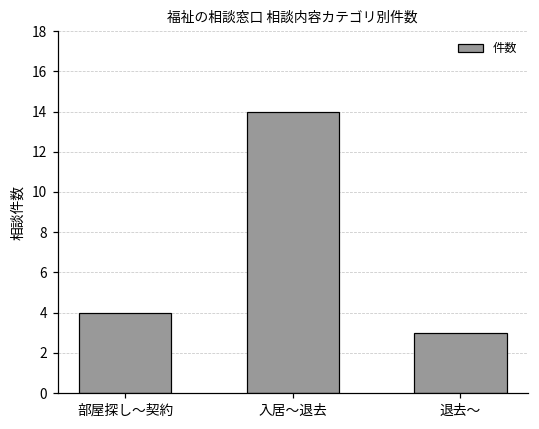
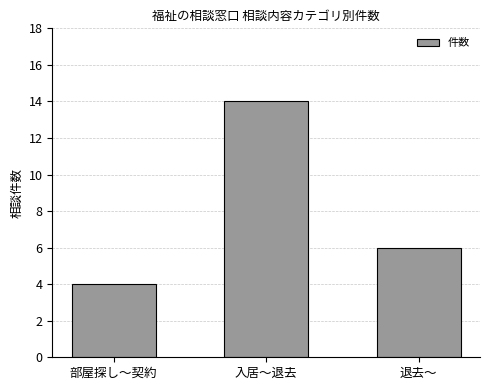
退去～: 3 -> 6
